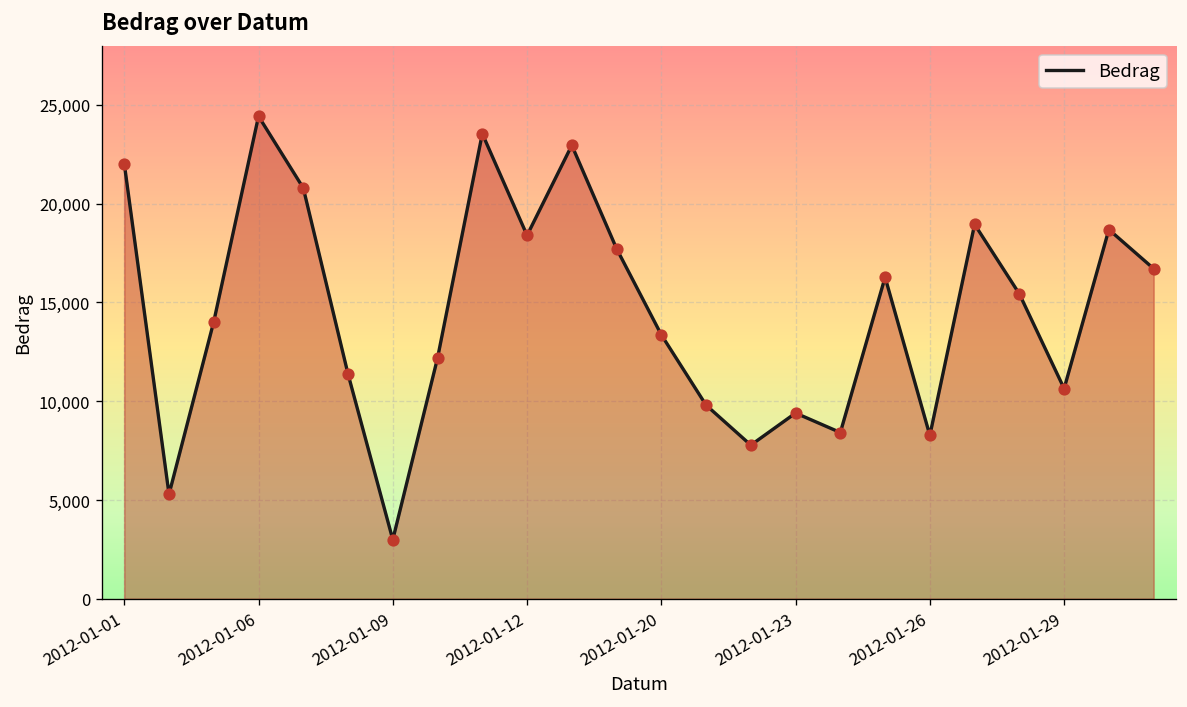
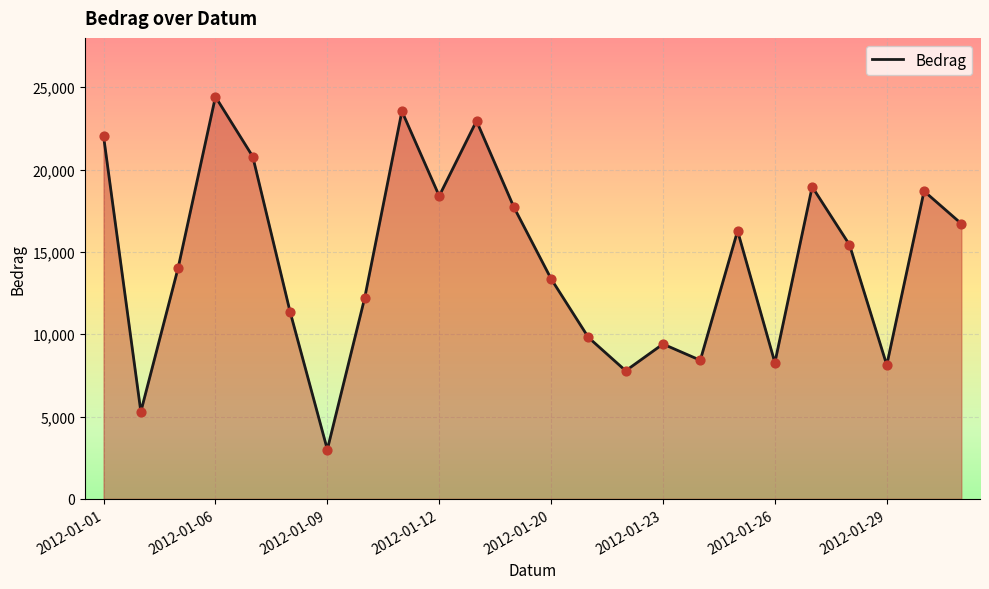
2012-01-29: 10,600 -> 8,100
